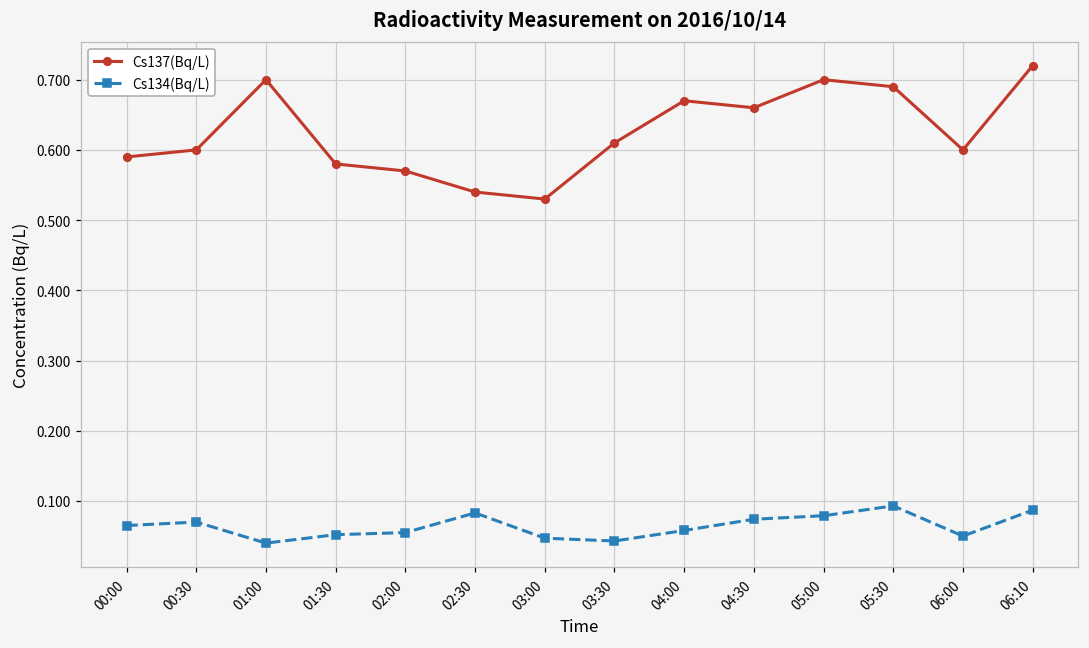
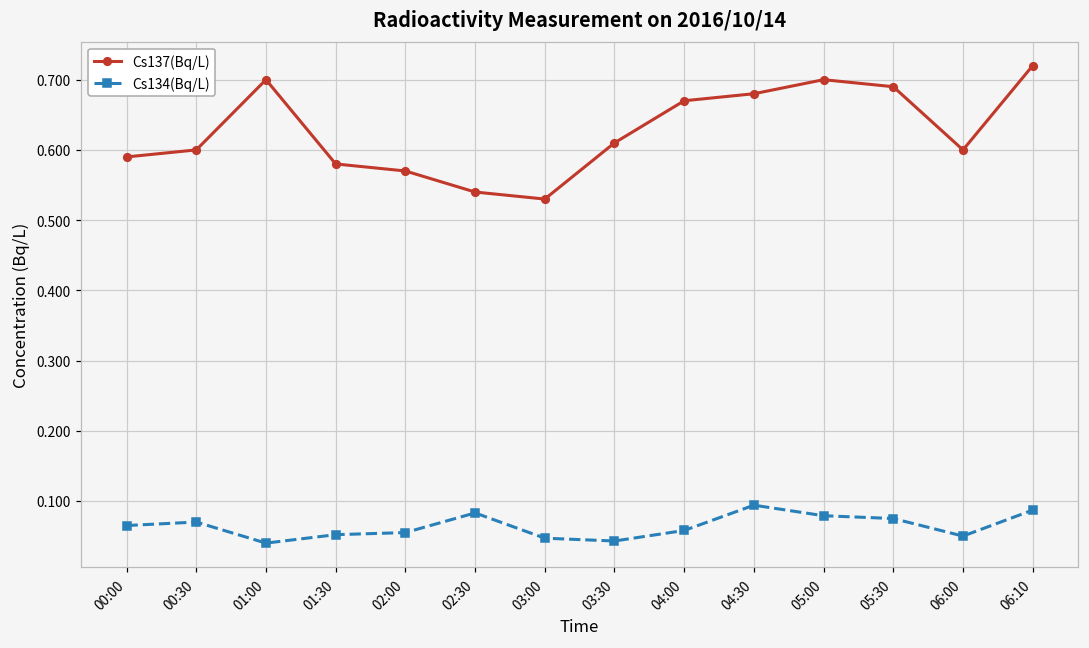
Cs137(Bq/L), 04:30: 0.66 -> 0.68
Cs134(Bq/L), 04:30: 0.07 -> 0.09
Cs134(Bq/L), 05:30: 0.09 -> 0.08
